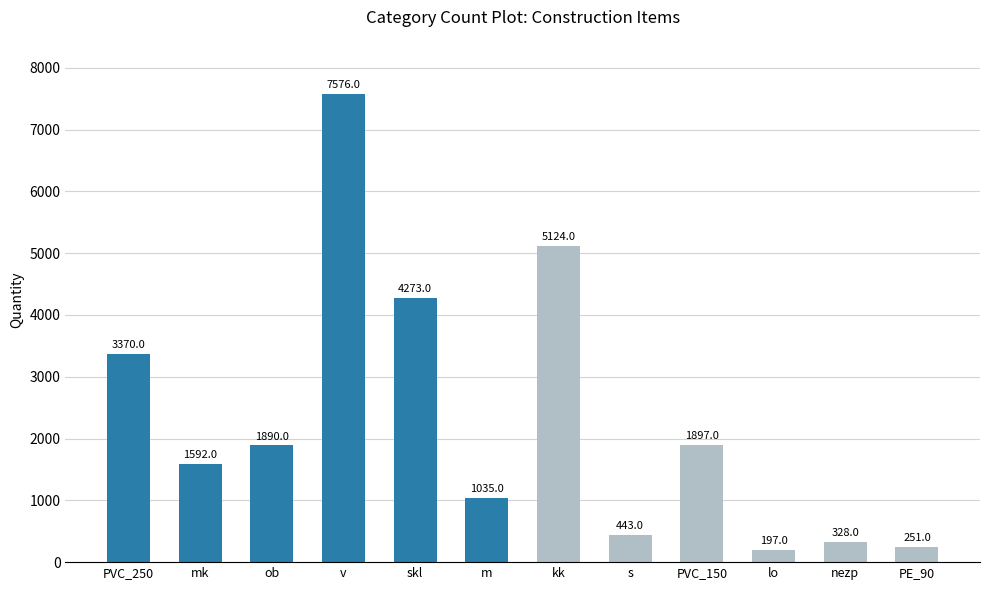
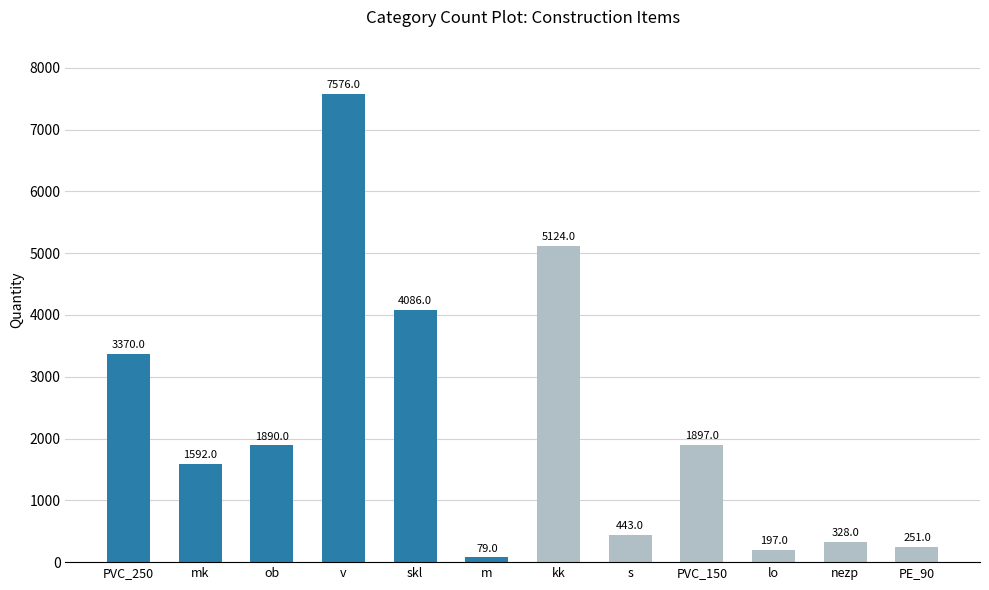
skl: 4273.0 -> 4086.0
m: 1035.0 -> 79.0
